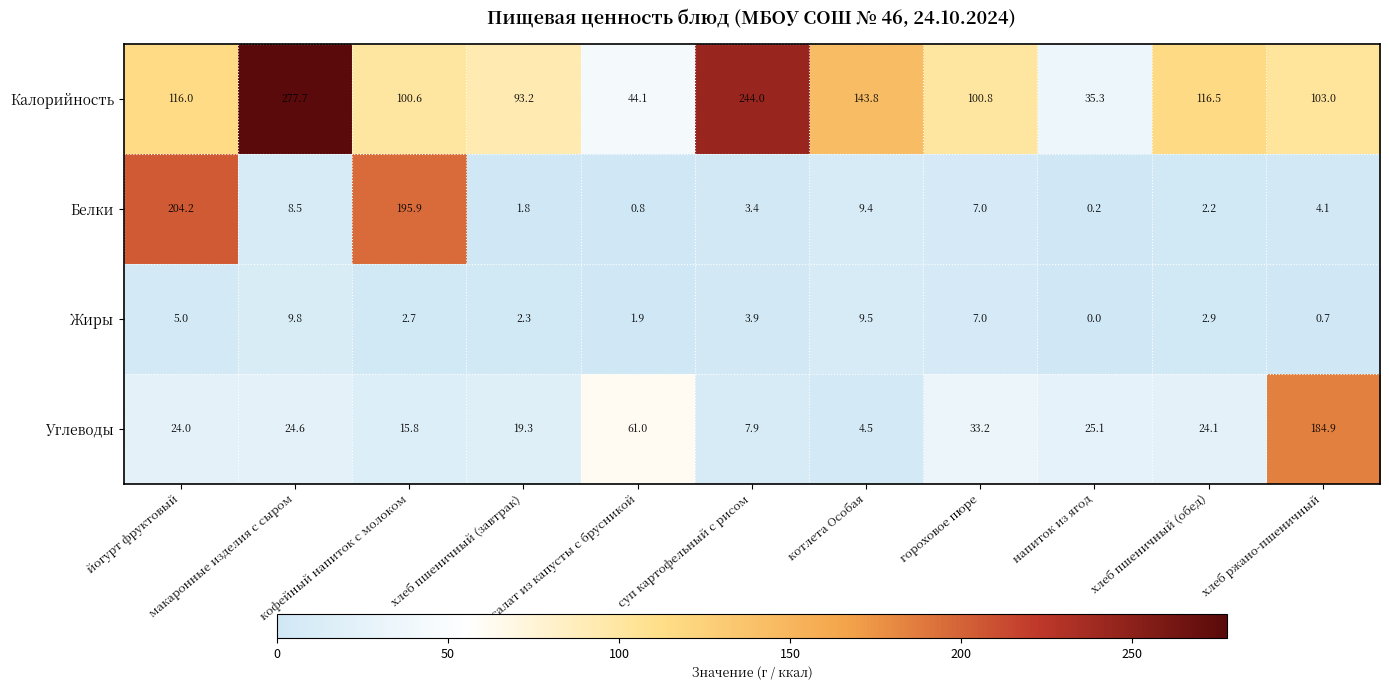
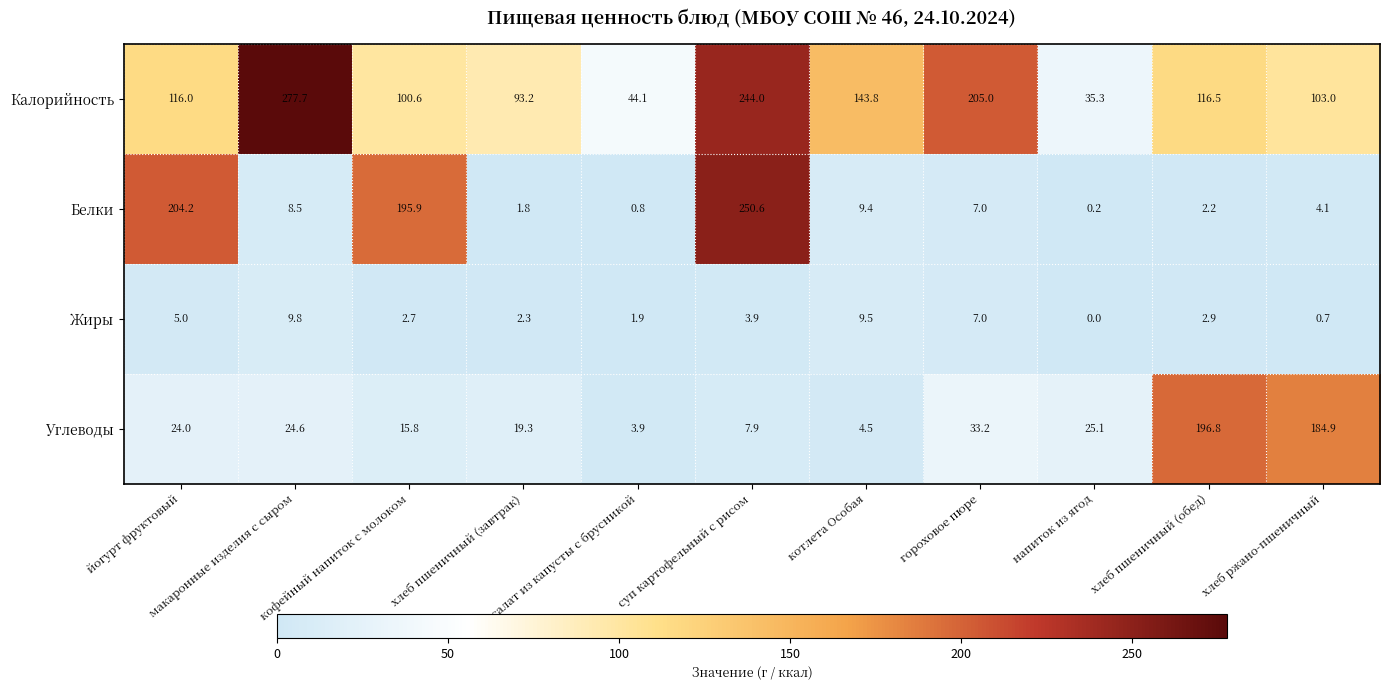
Калорийность, гороховое пюре: 100.8 -> 205.0
Белки, суп картофельный с рисом: 3.4 -> 250.6
Углеводы, салат из капусты с брусникой: 61.0 -> 3.9
Углеводы, хлеб пшеничный (обед): 24.1 -> 196.8
